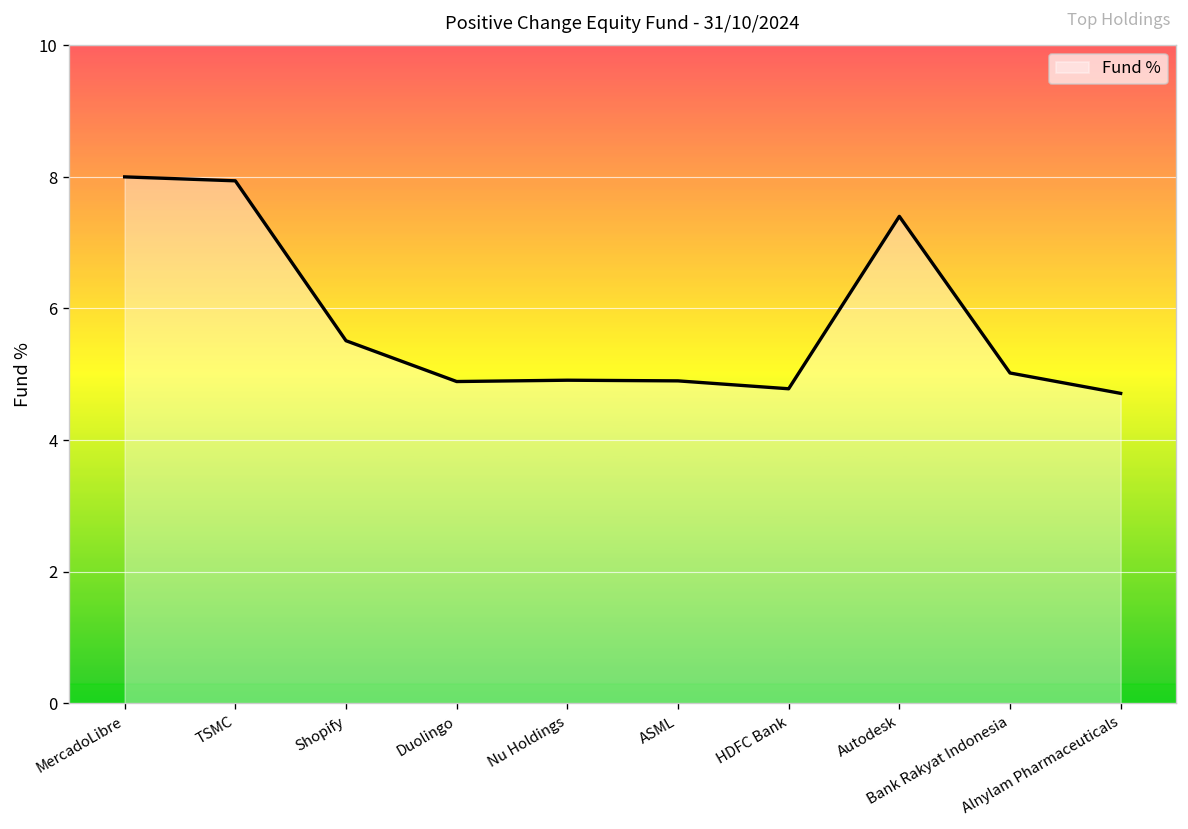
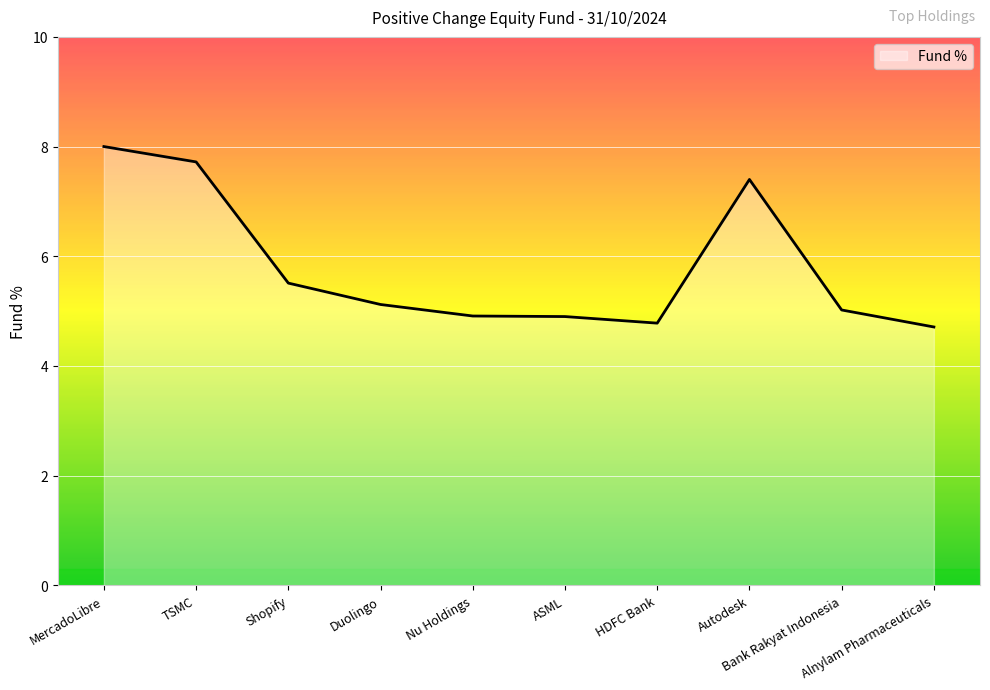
TSMC: 7.9 -> 7.7
Duolingo: 4.9 -> 5.1
